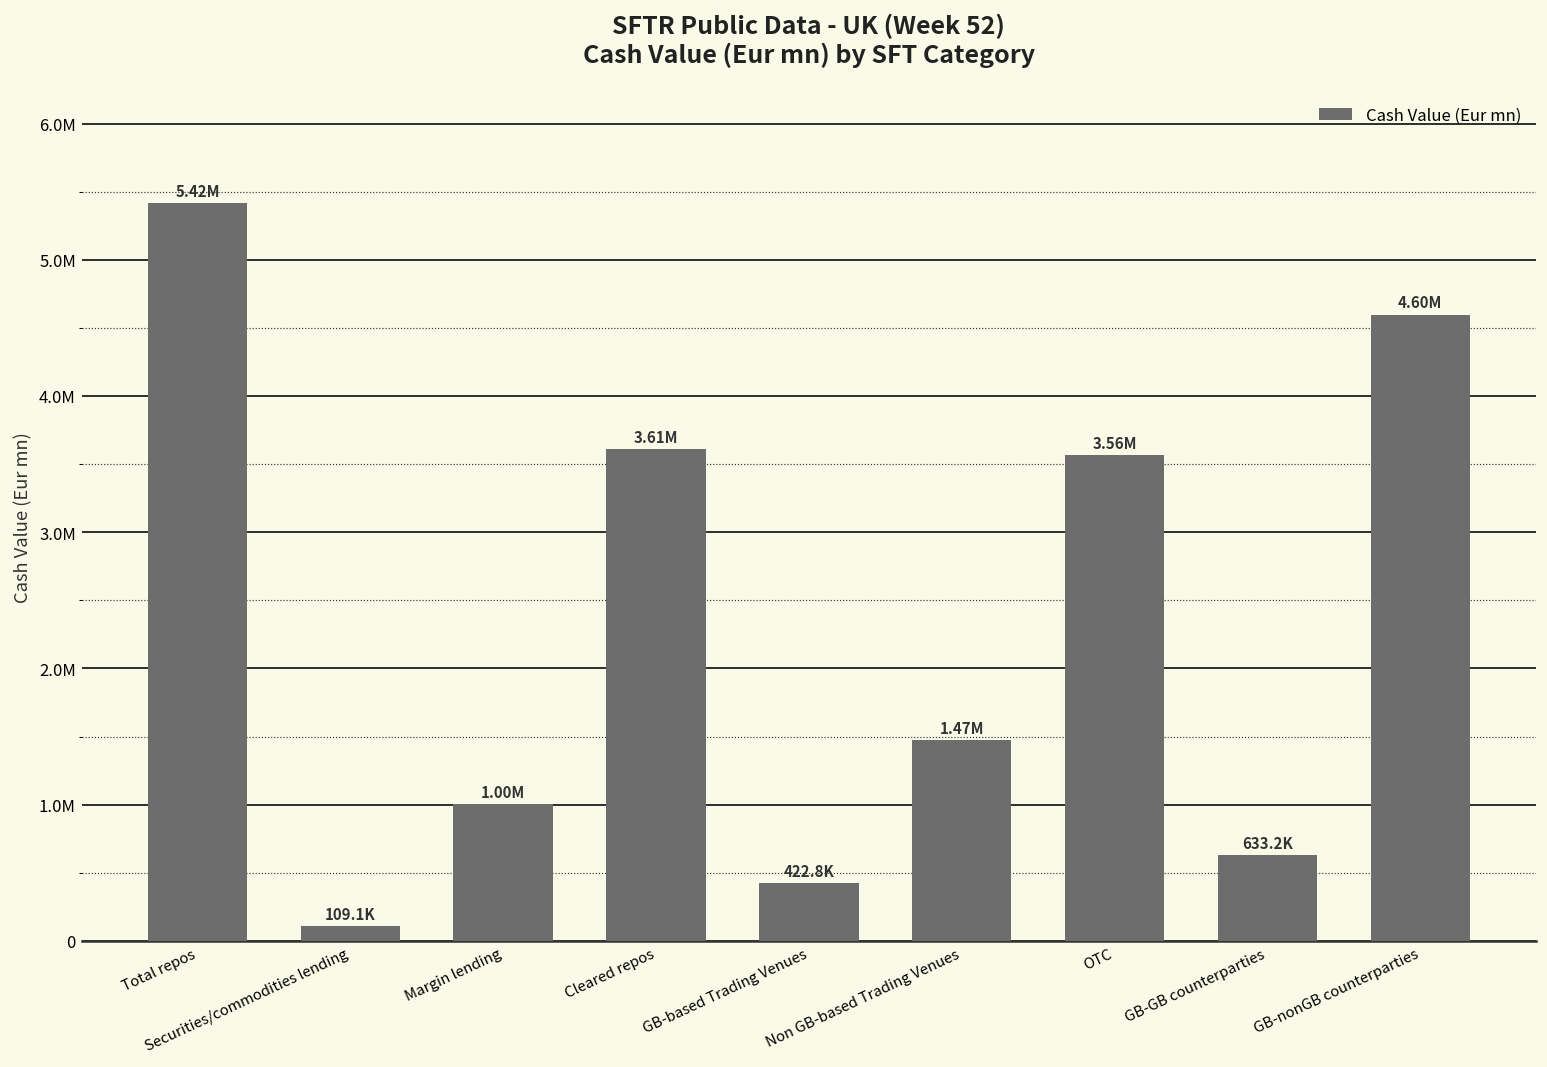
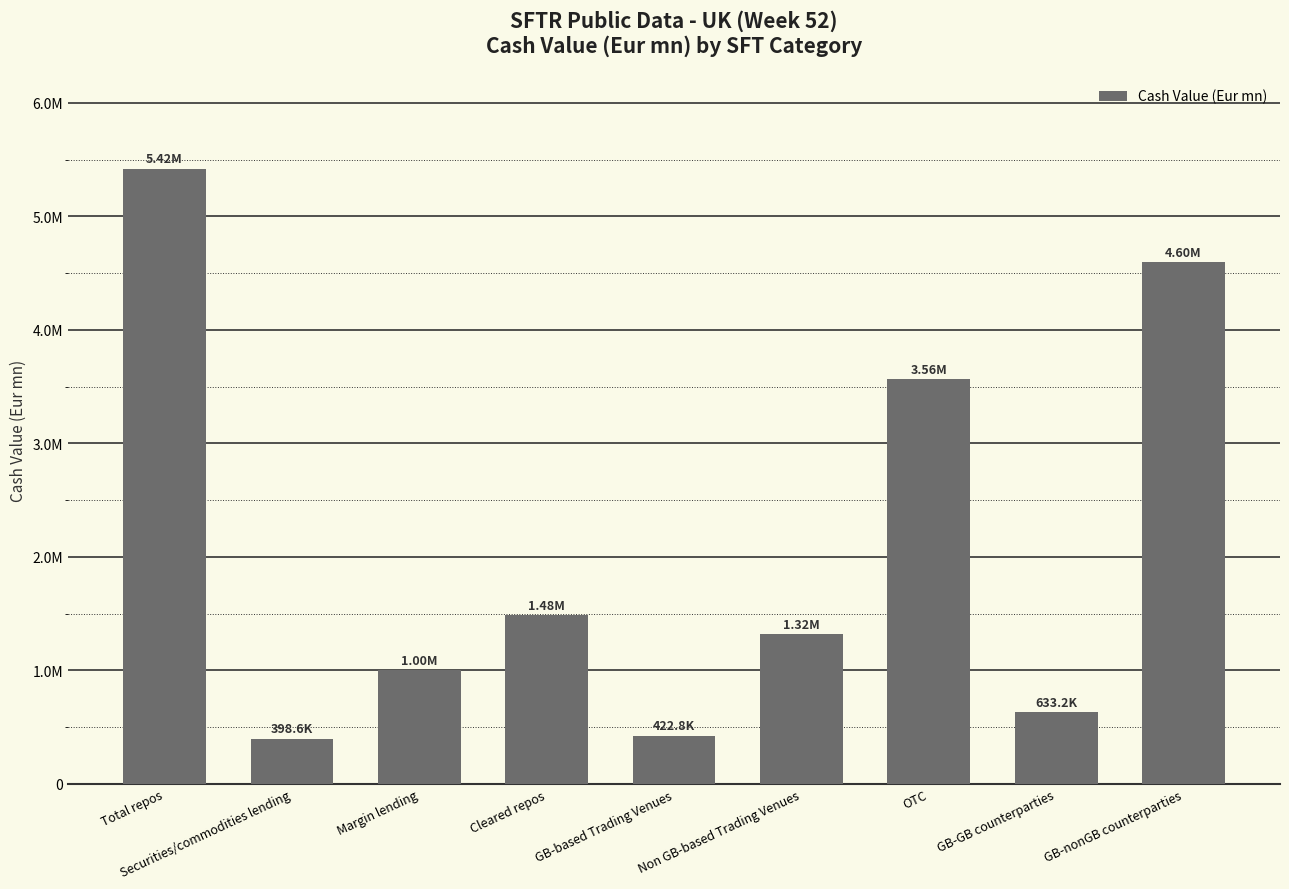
Securities/commodities lending: 109.1K -> 398.6K
Cleared repos: 3.61M -> 1.48M
Non GB-based Trading Venues: 1.47M -> 1.32M
